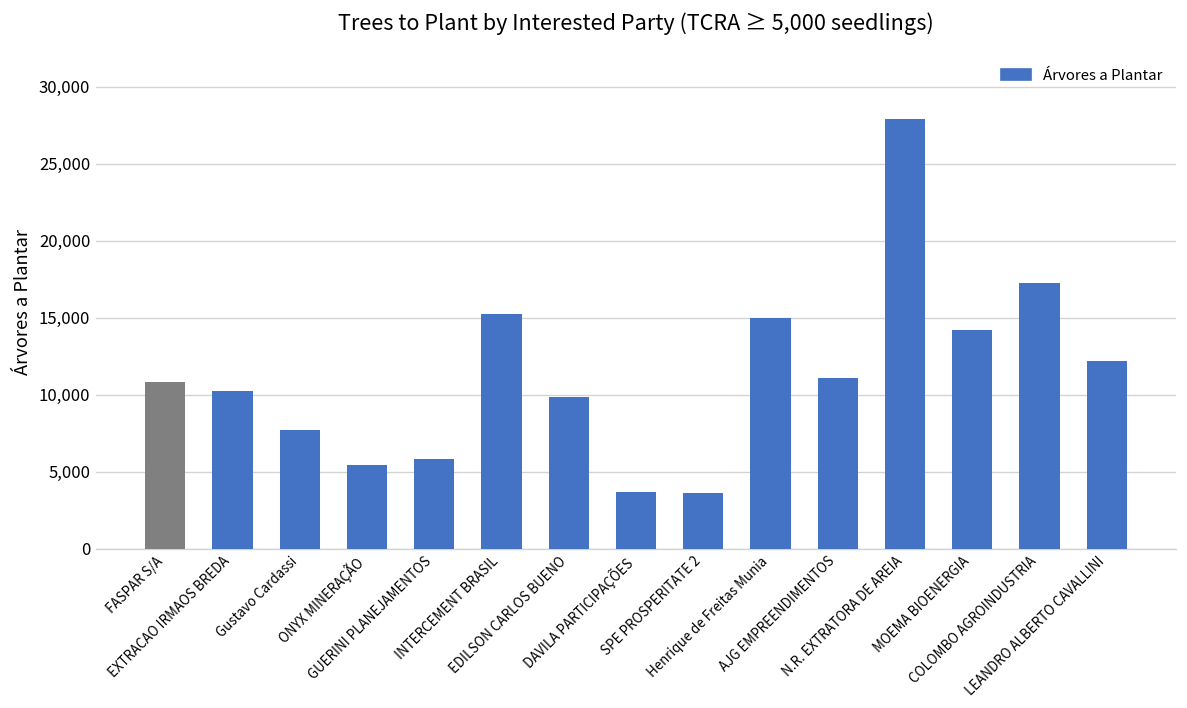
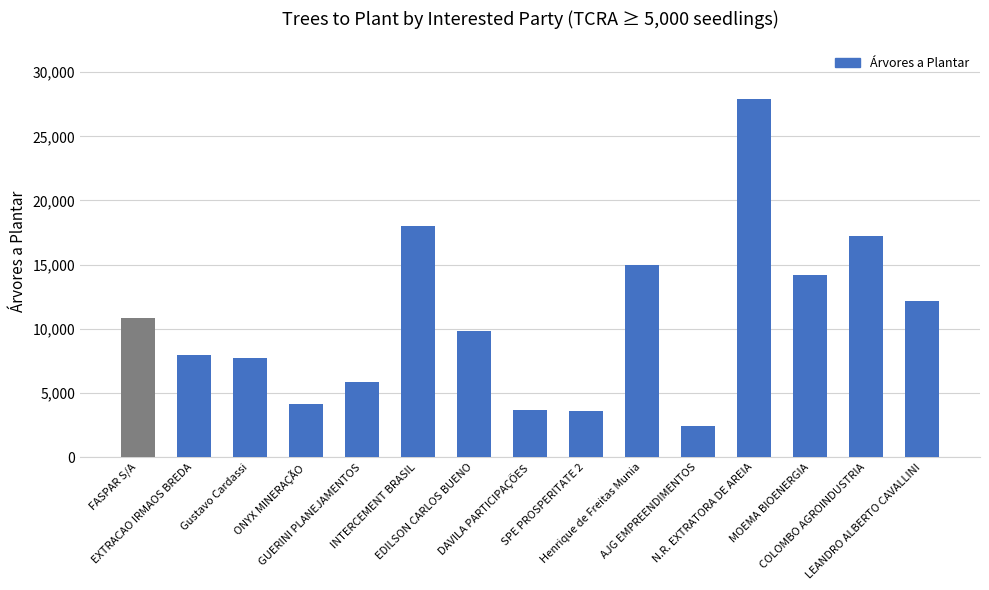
EXTRACAO IRMAOS BREDA: 10,200 -> 8,000
ONYX MINERAÇÃO: 5,400 -> 4,100
INTERCEMENT BRASIL: 15,200 -> 18,000
AJG EMPREENDIMENTOS: 11,100 -> 2,400
